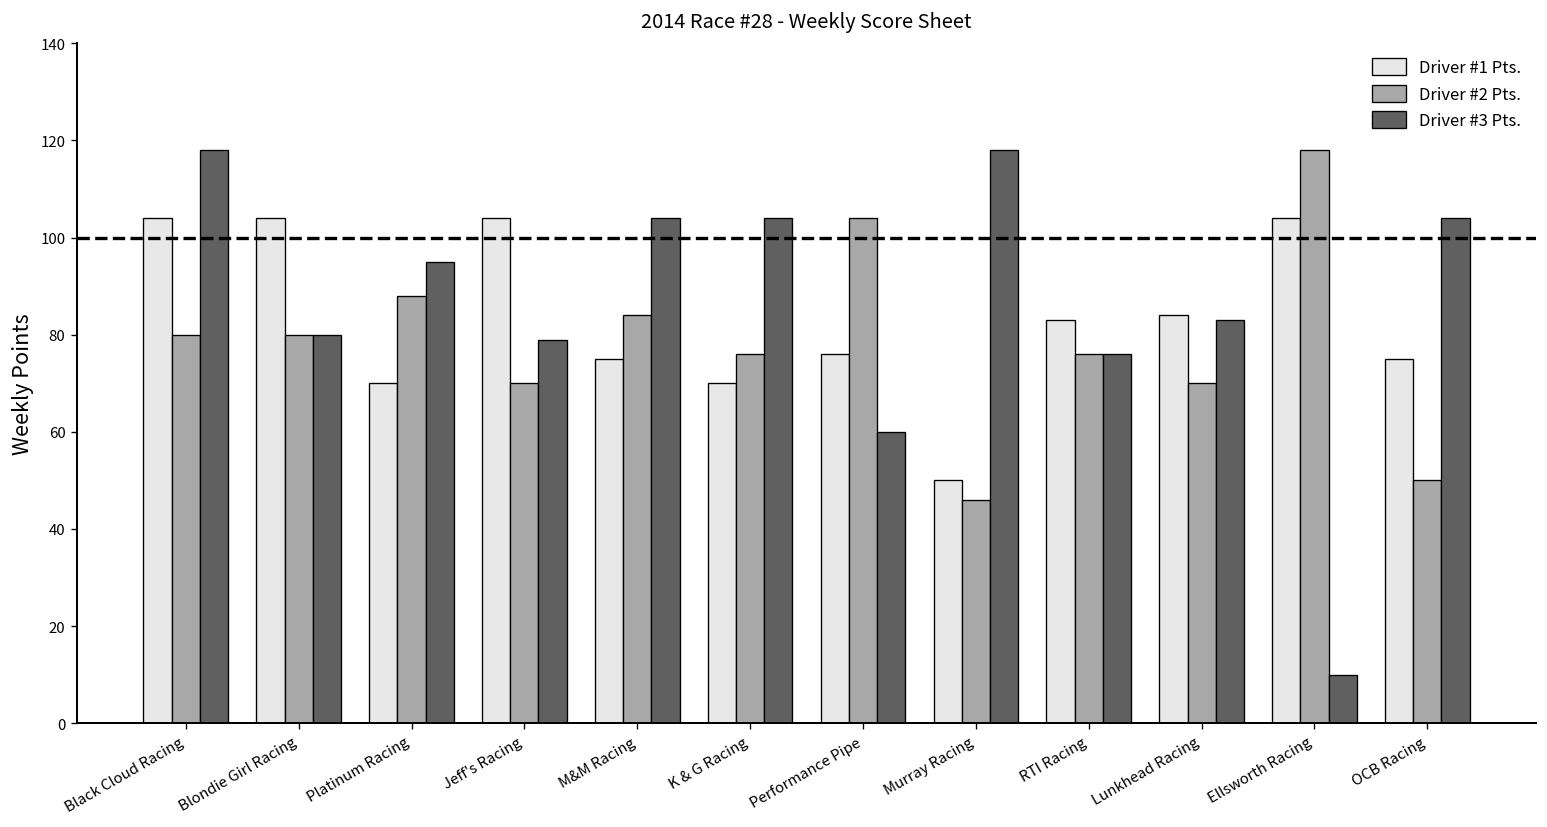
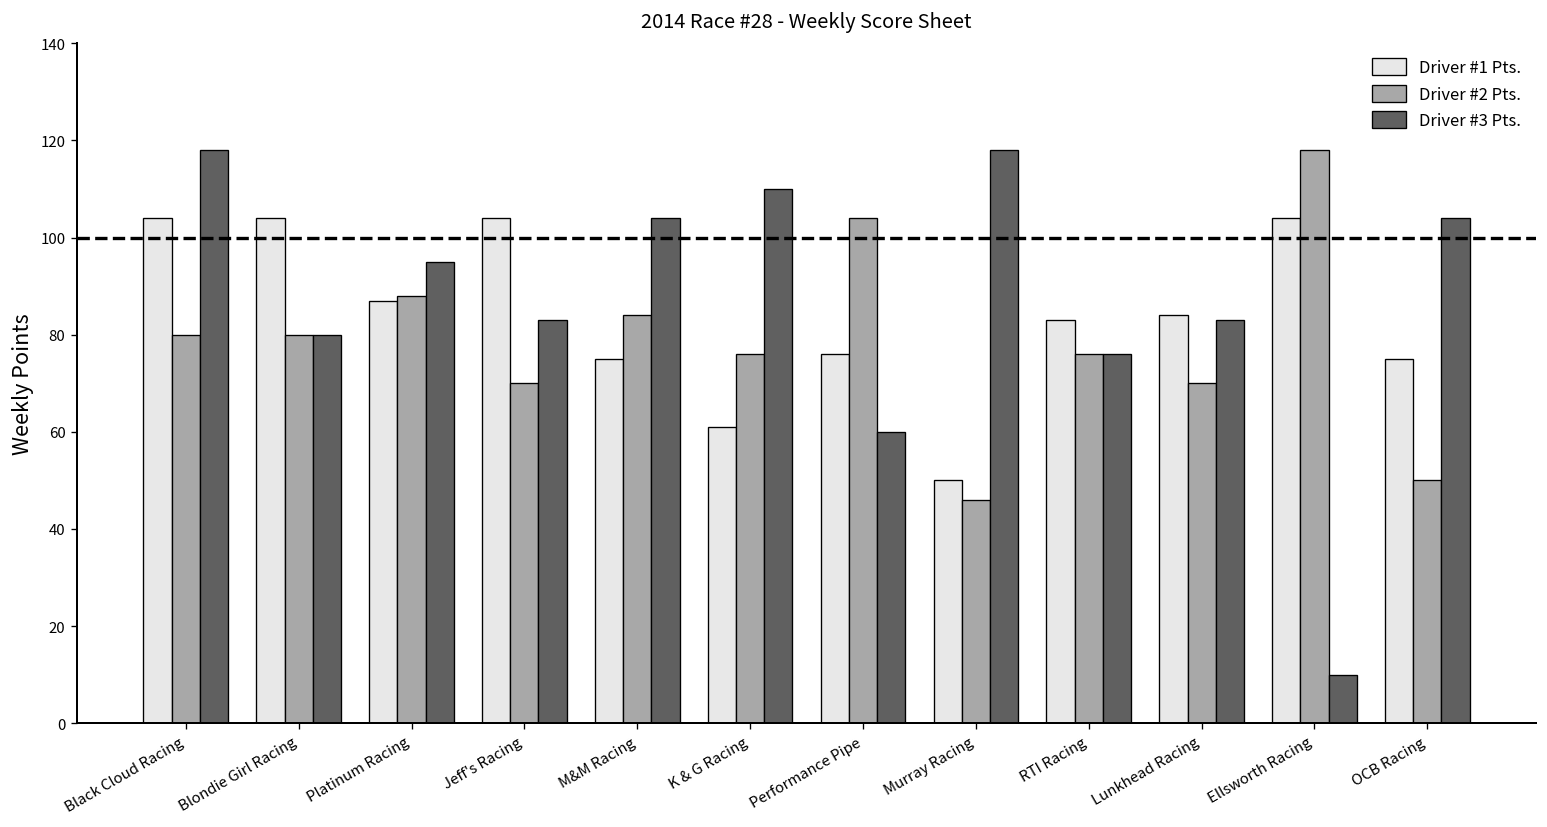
Driver #1 Pts., Platinum Racing: 70 -> 87
Driver #3 Pts., Jeff's Racing: 79 -> 83
Driver #1 Pts., K & G Racing: 70 -> 61
Driver #3 Pts., K & G Racing: 104 -> 110
